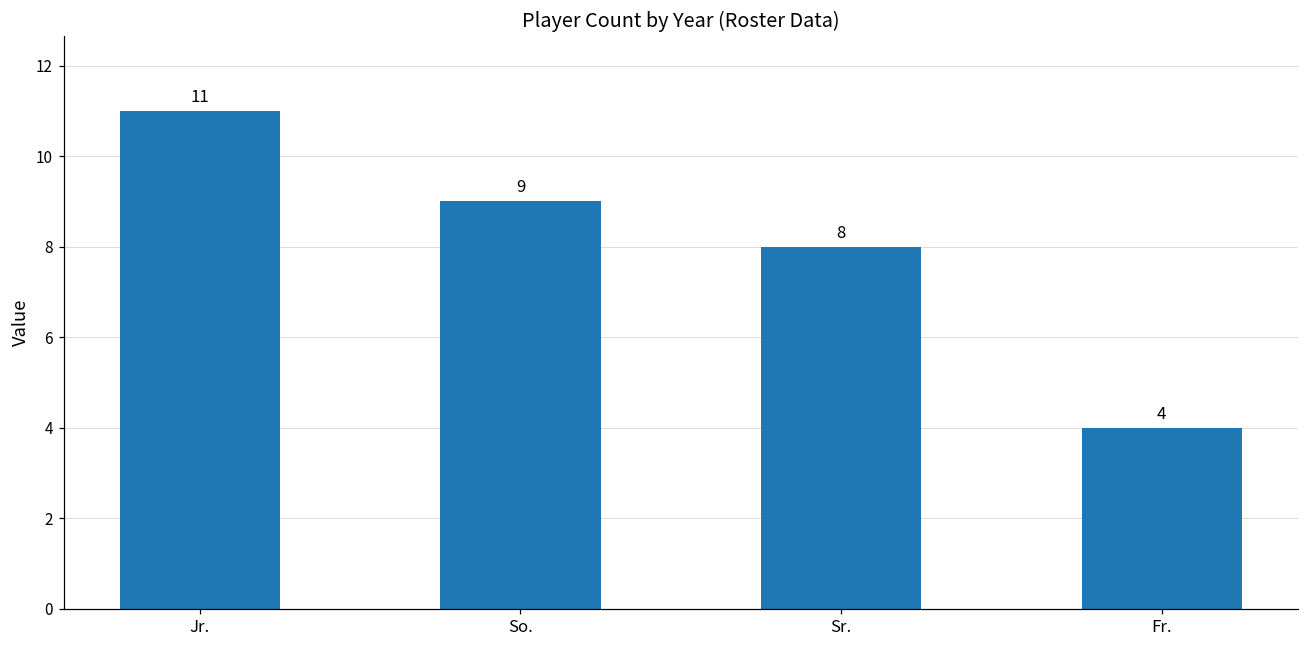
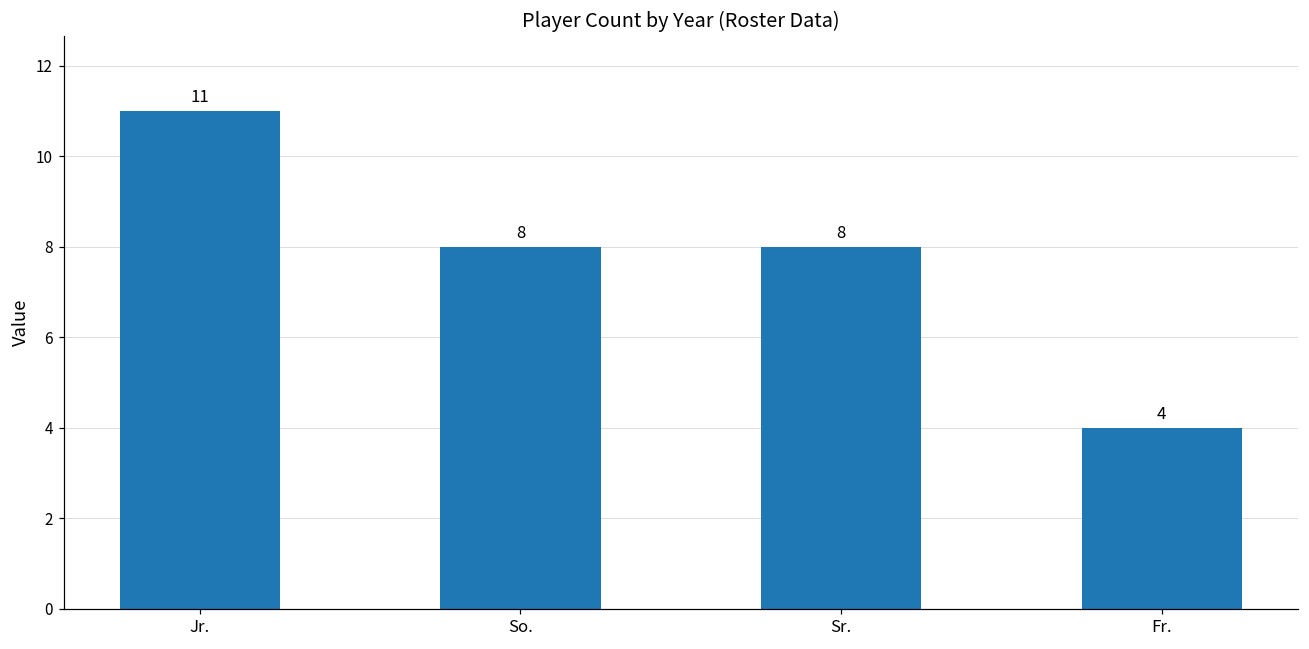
So.: 9 -> 8
